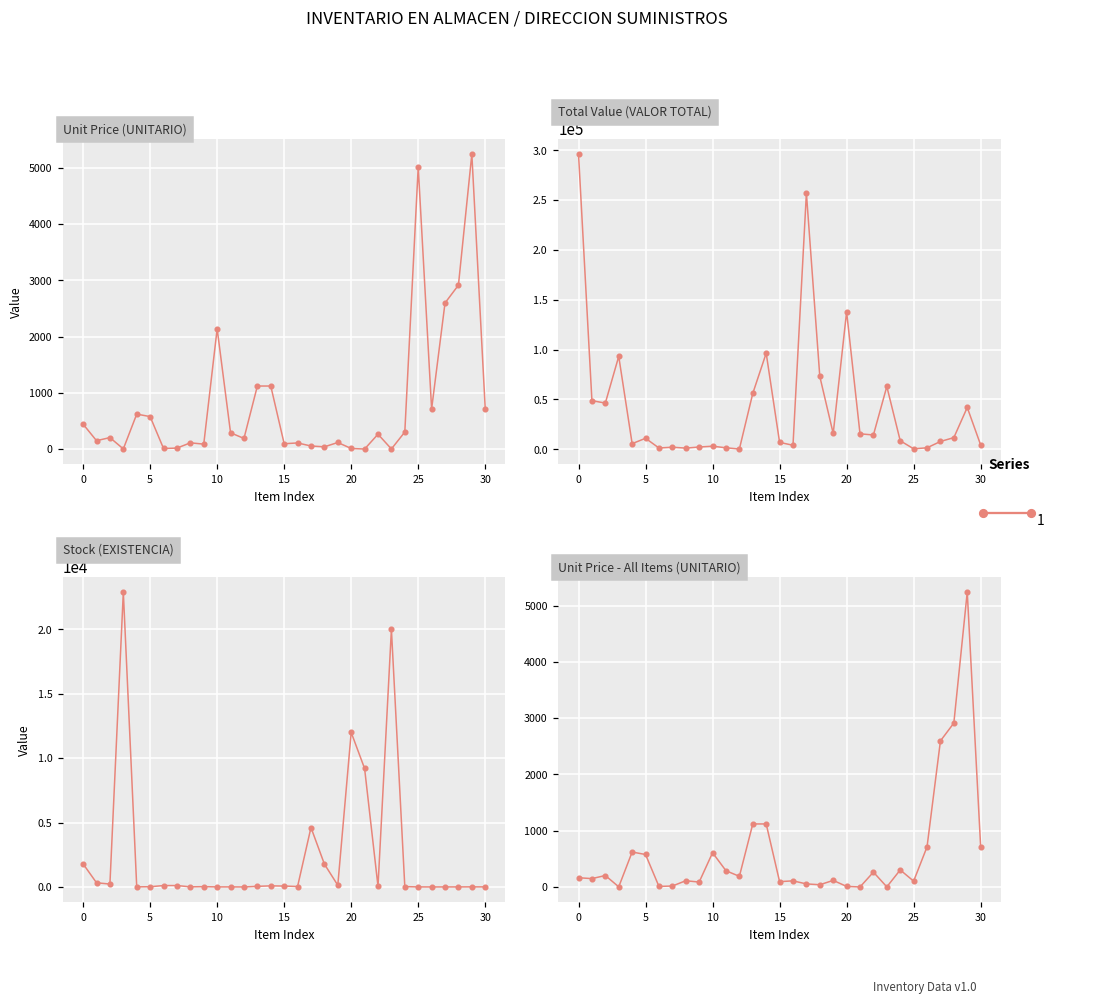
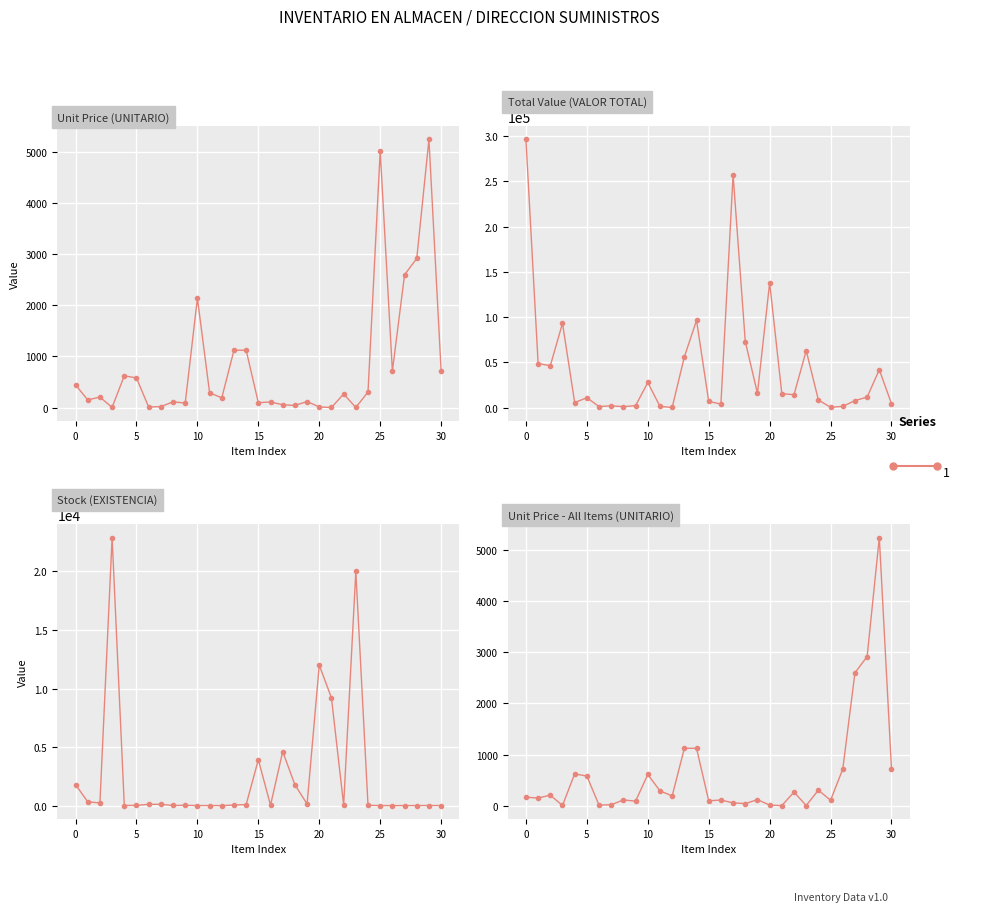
Total Value (VALOR TOTAL), 10: 0 -> 30000
Stock (EXISTENCIA), 15: 100 -> 3900
